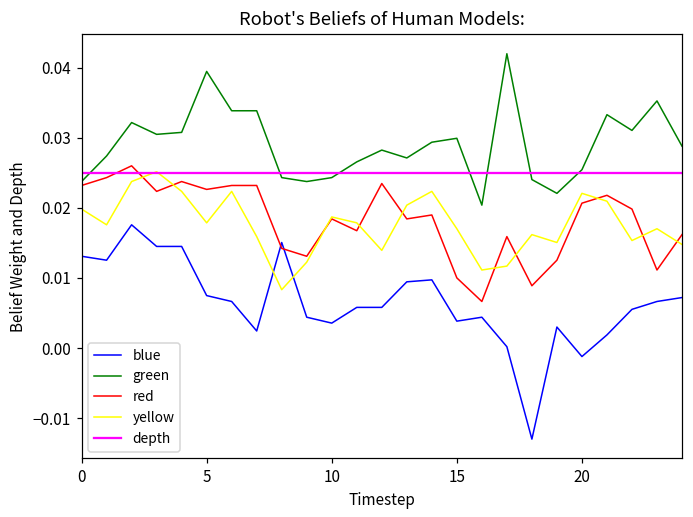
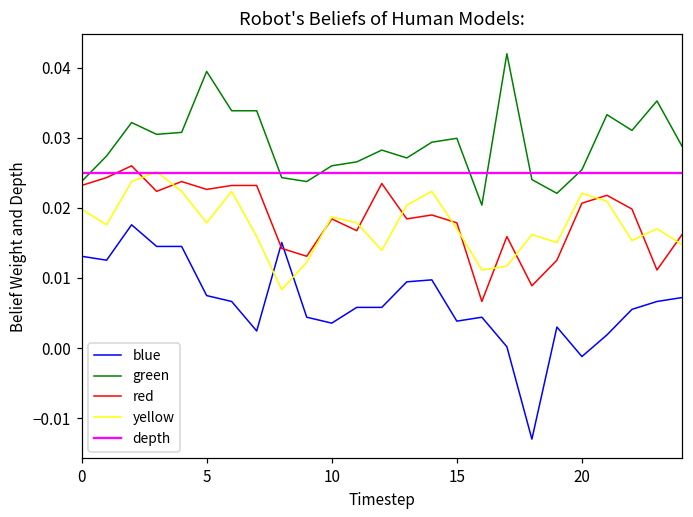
green, 10: 0.024 -> 0.026
red, 15: 0.010 -> 0.018
